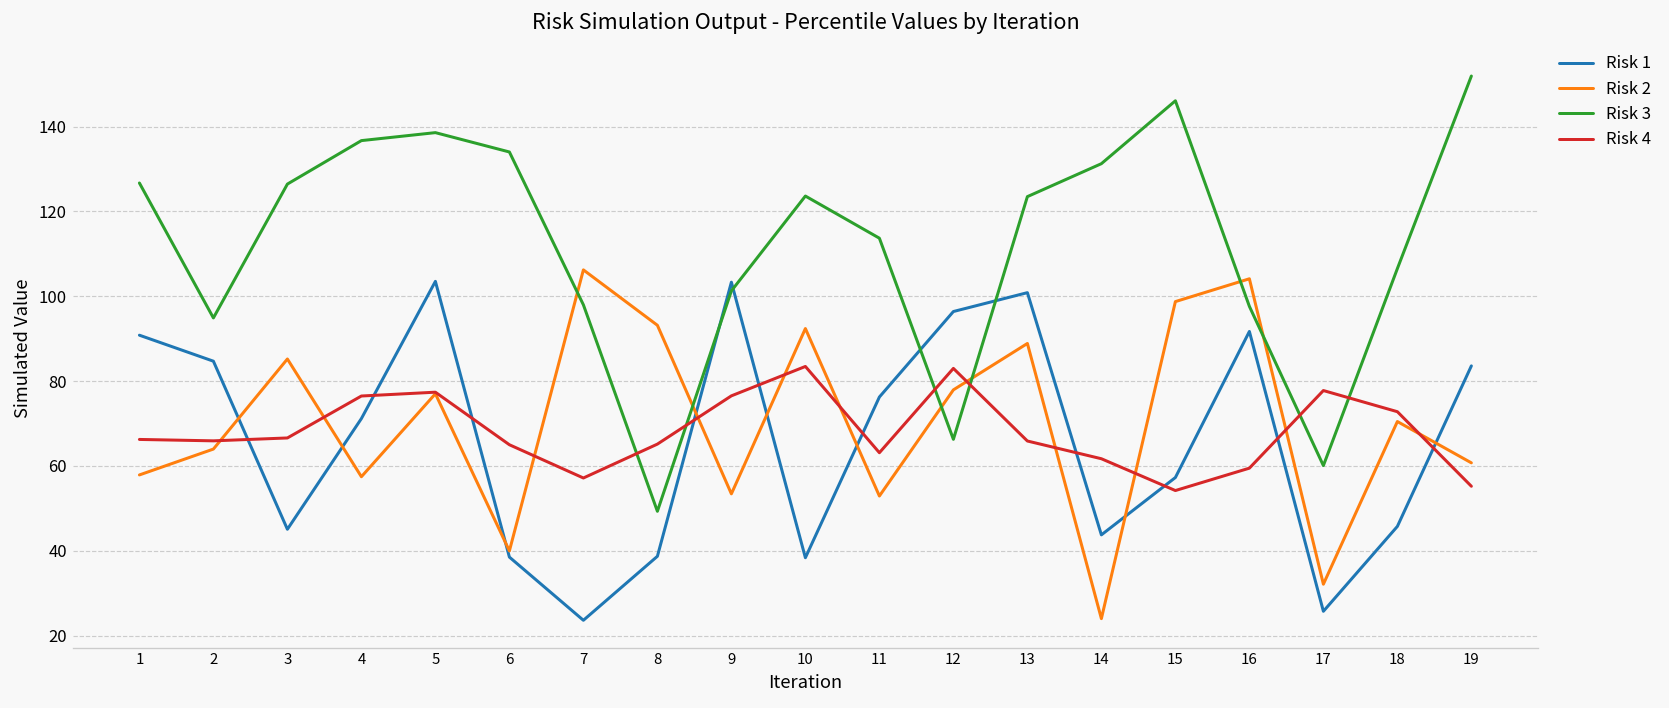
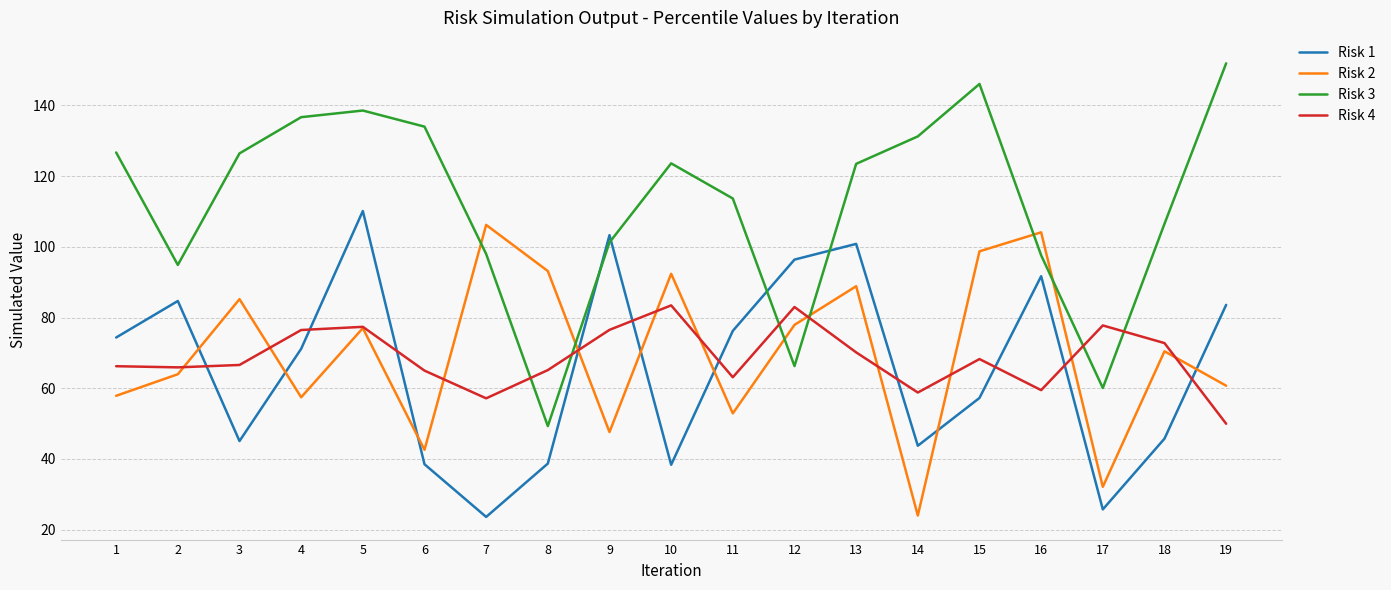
Risk 1, 1: 91 -> 74
Risk 1, 5: 104 -> 110
Risk 2, 6: 40 -> 43
Risk 2, 9: 53 -> 48
Risk 4, 13: 66 -> 70
Risk 4, 14: 62 -> 59
Risk 4, 15: 54 -> 68
Risk 4, 19: 55 -> 50
